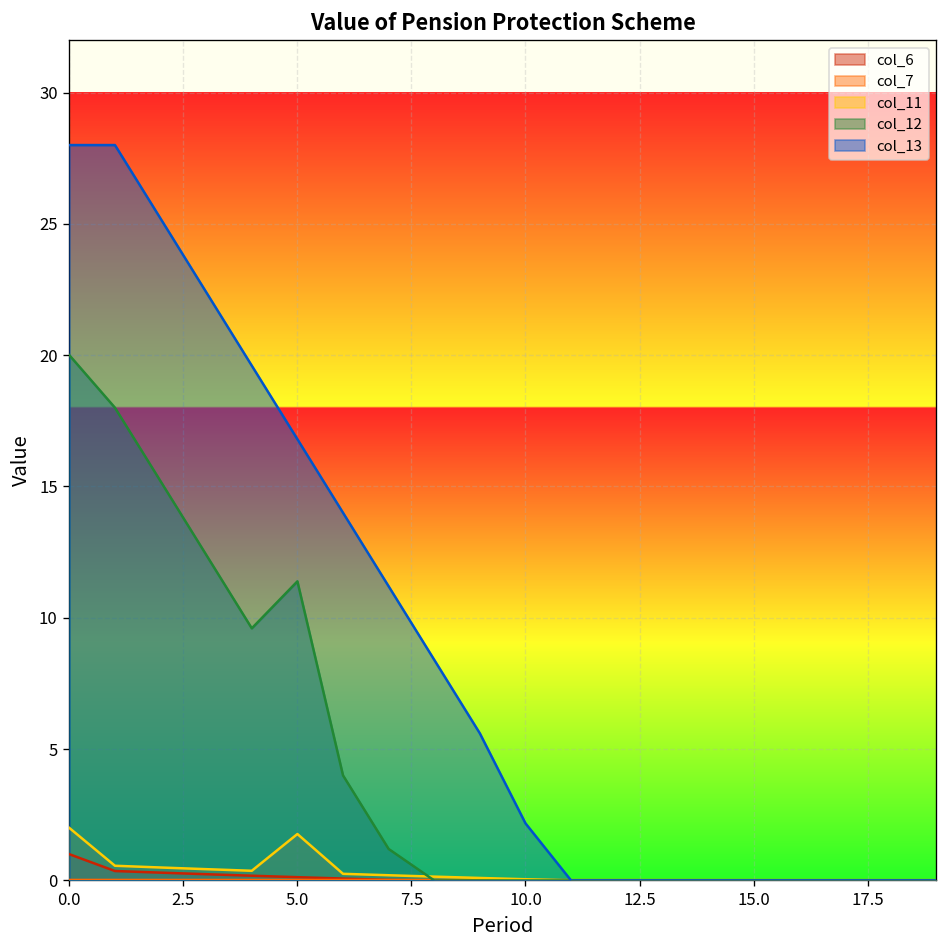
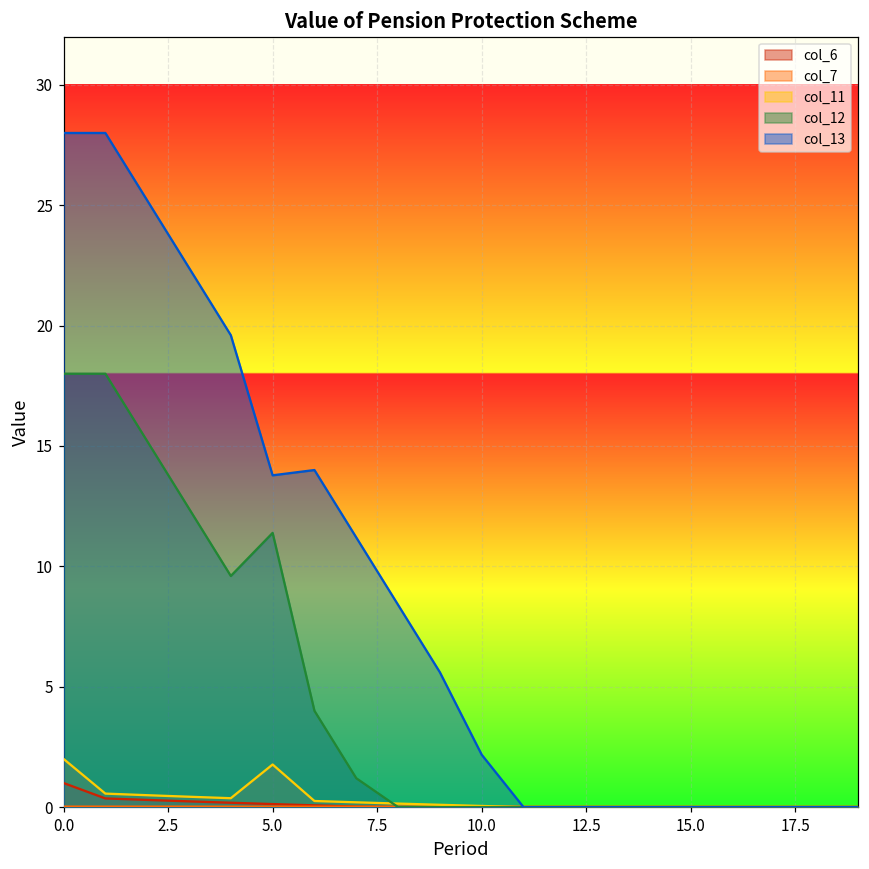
col_12, 0.0: 20 -> 18
col_13, 5.0: 16.8 -> 13.8
